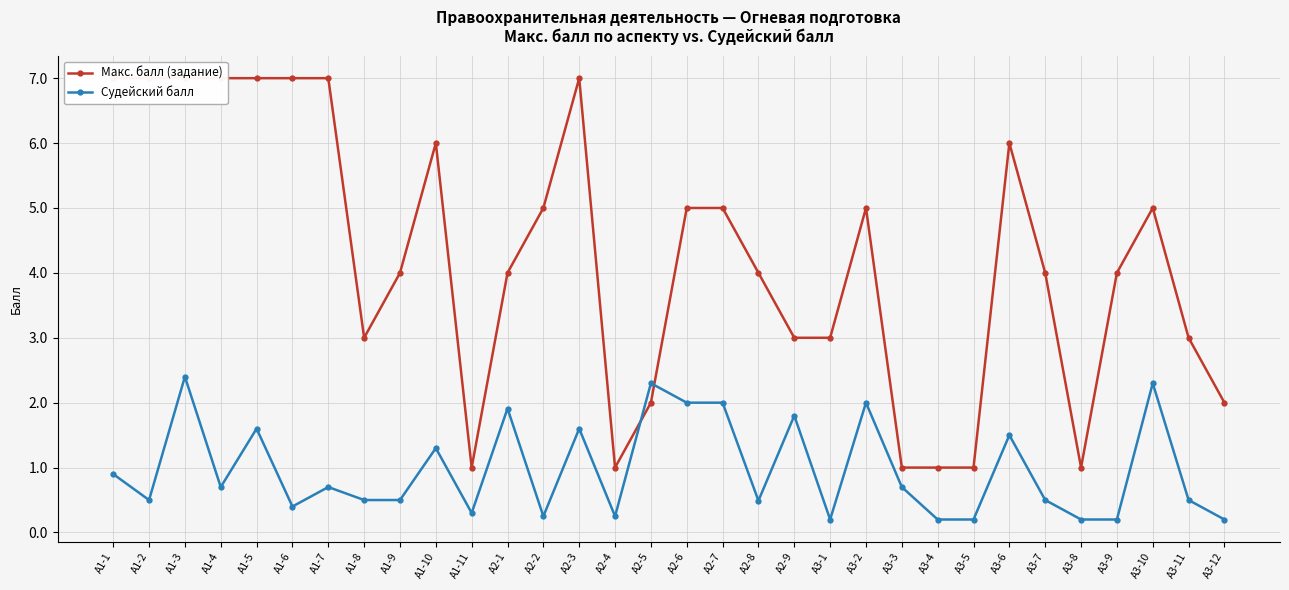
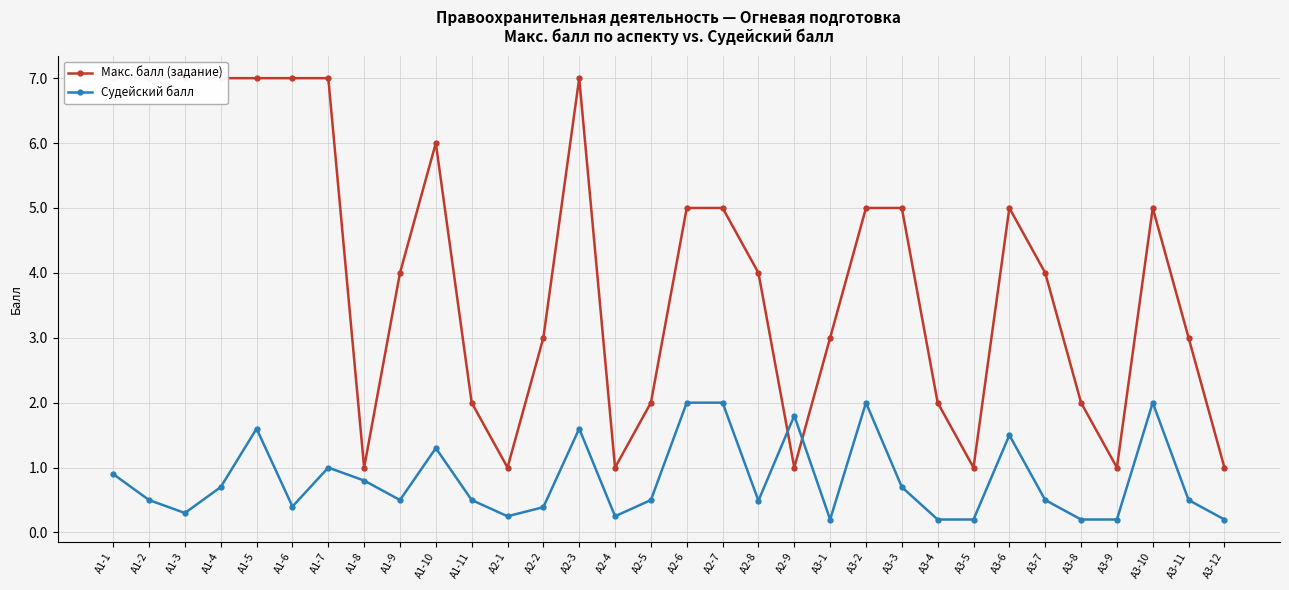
Судейский балл, А1-3: 2.4 -> 0.3
Судейский балл, А1-7: 0.7 -> 1.0
Макс. балл (задание), А1-8: 3 -> 1
Судейский балл, А1-8: 0.5 -> 0.8
Макс. балл (задание), А1-11: 1 -> 2
Судейский балл, А1-11: 0.3 -> 0.5
Макс. балл (задание), А2-1: 4 -> 1
Судейский балл, А2-1: 1.9 -> 0.3
Макс. балл (задание), А2-2: 5 -> 3
Судейский балл, А2-2: 0.3 -> 0.4
Судейский балл, А2-5: 2.3 -> 0.5
Макс. балл (задание), А2-9: 3 -> 1
Макс. балл (задание), А3-3: 1 -> 5
Макс. балл (задание), А3-4: 1 -> 2
Макс. балл (задание), А3-6: 6 -> 5
Макс. балл (задание), А3-8: 1 -> 2
Макс. балл (задание), А3-9: 4 -> 1
Судейский балл, А3-10: 2.3 -> 2.0
Макс. балл (задание), А3-12: 2 -> 1
